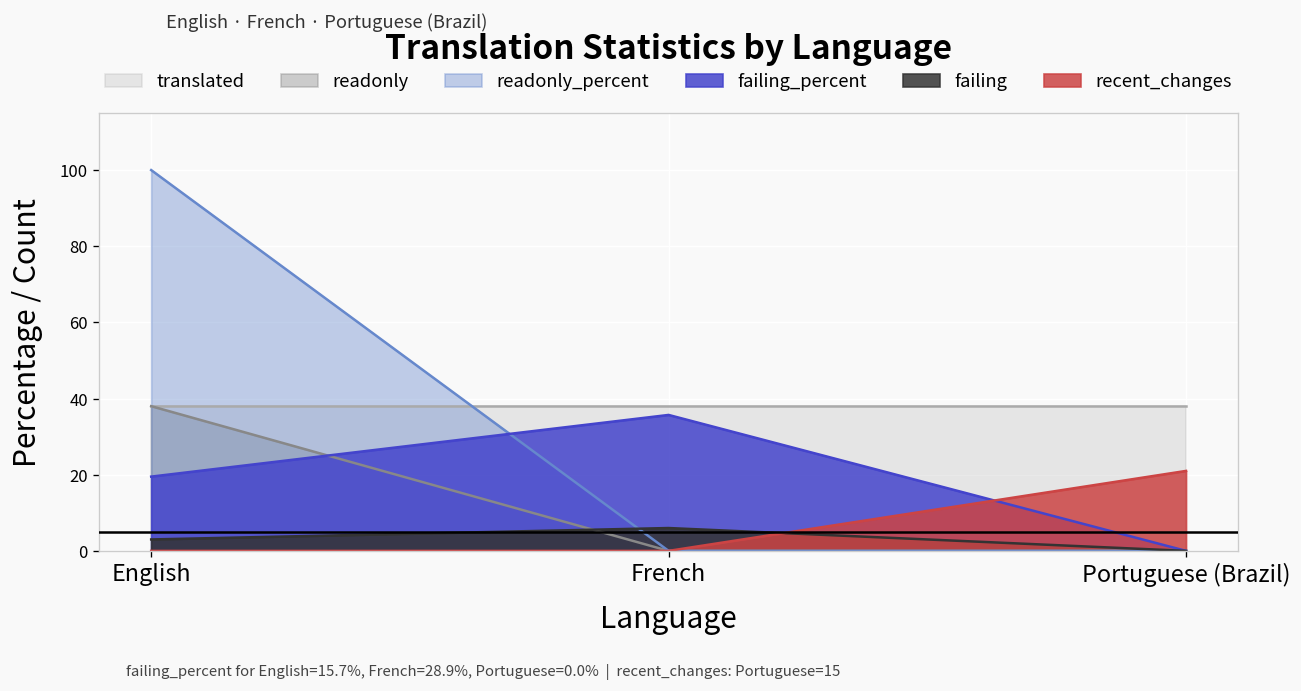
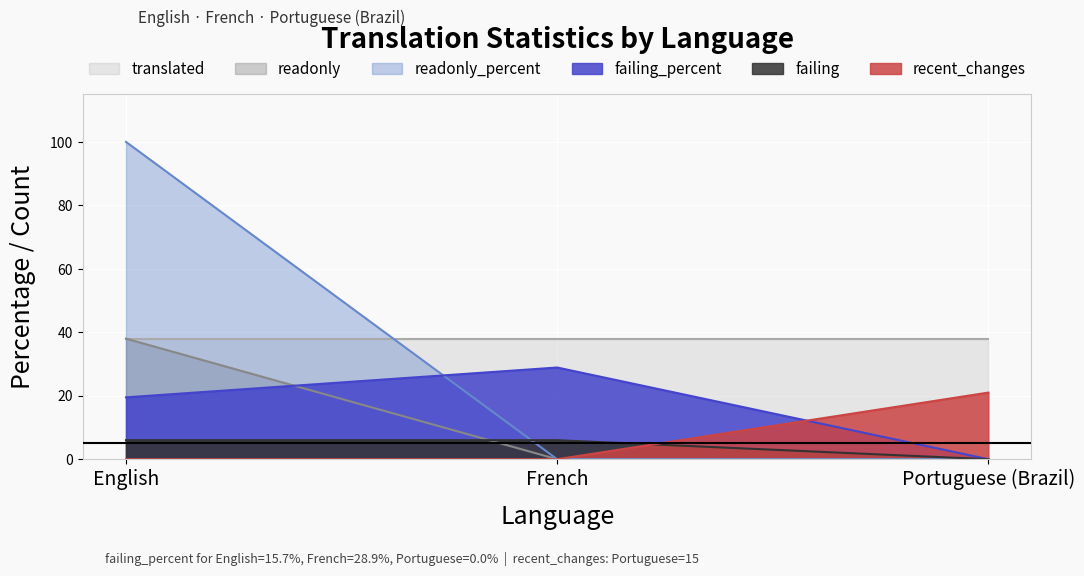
failing, English: 3 -> 6
failing_percent, French: 36 -> 29
